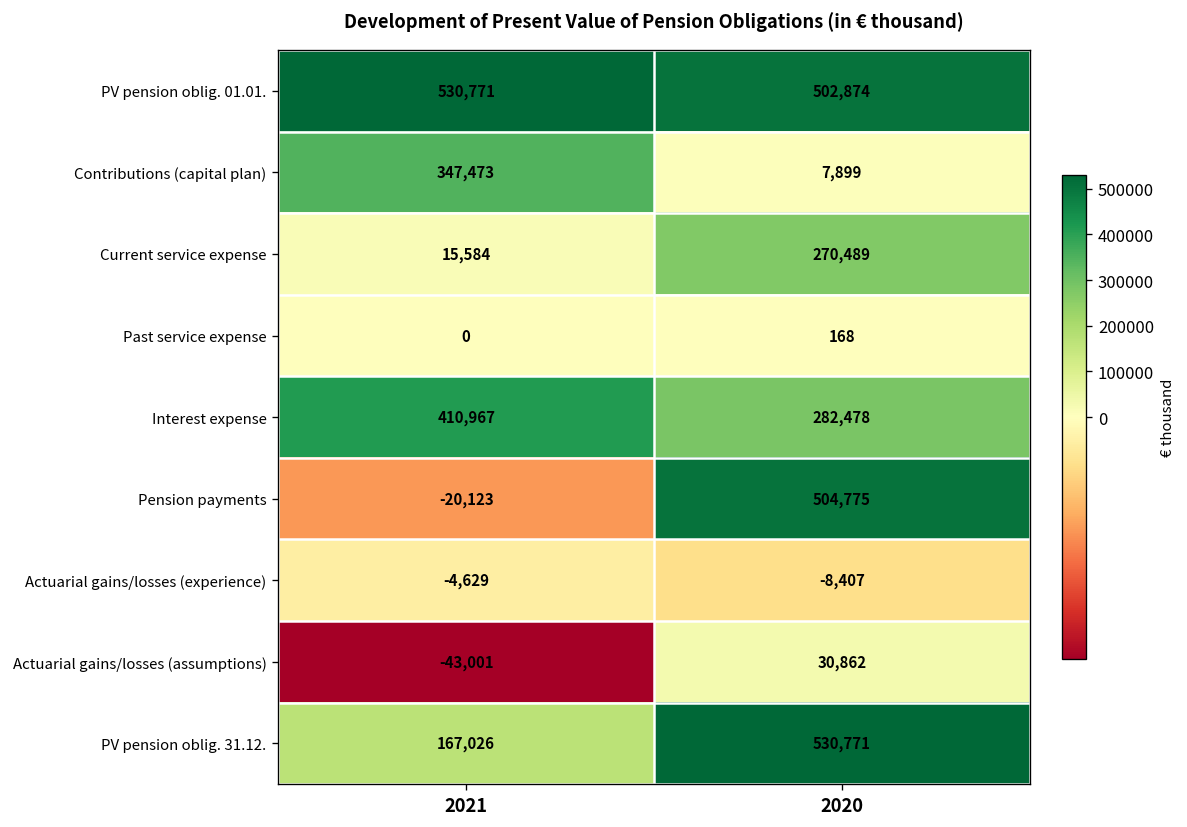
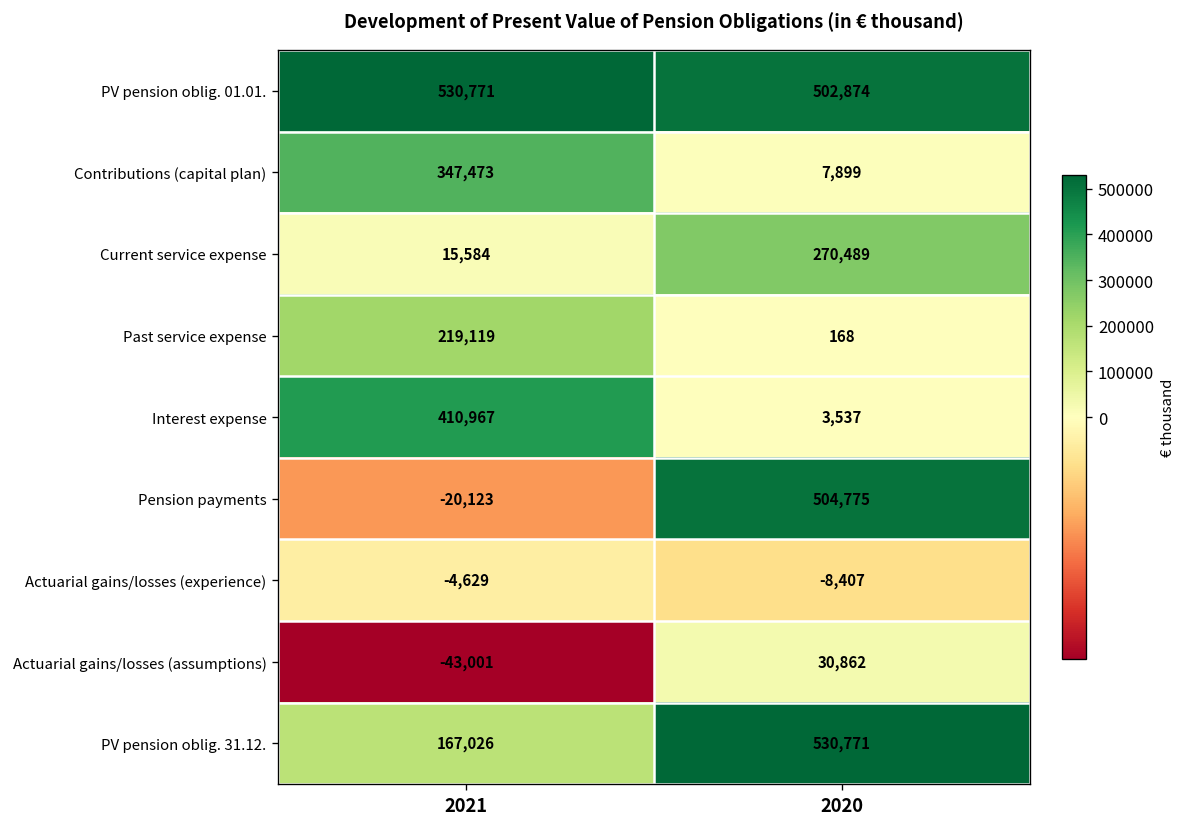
Past service expense, 2021: 0 -> 219,119
Interest expense, 2020: 282,478 -> 3,537
